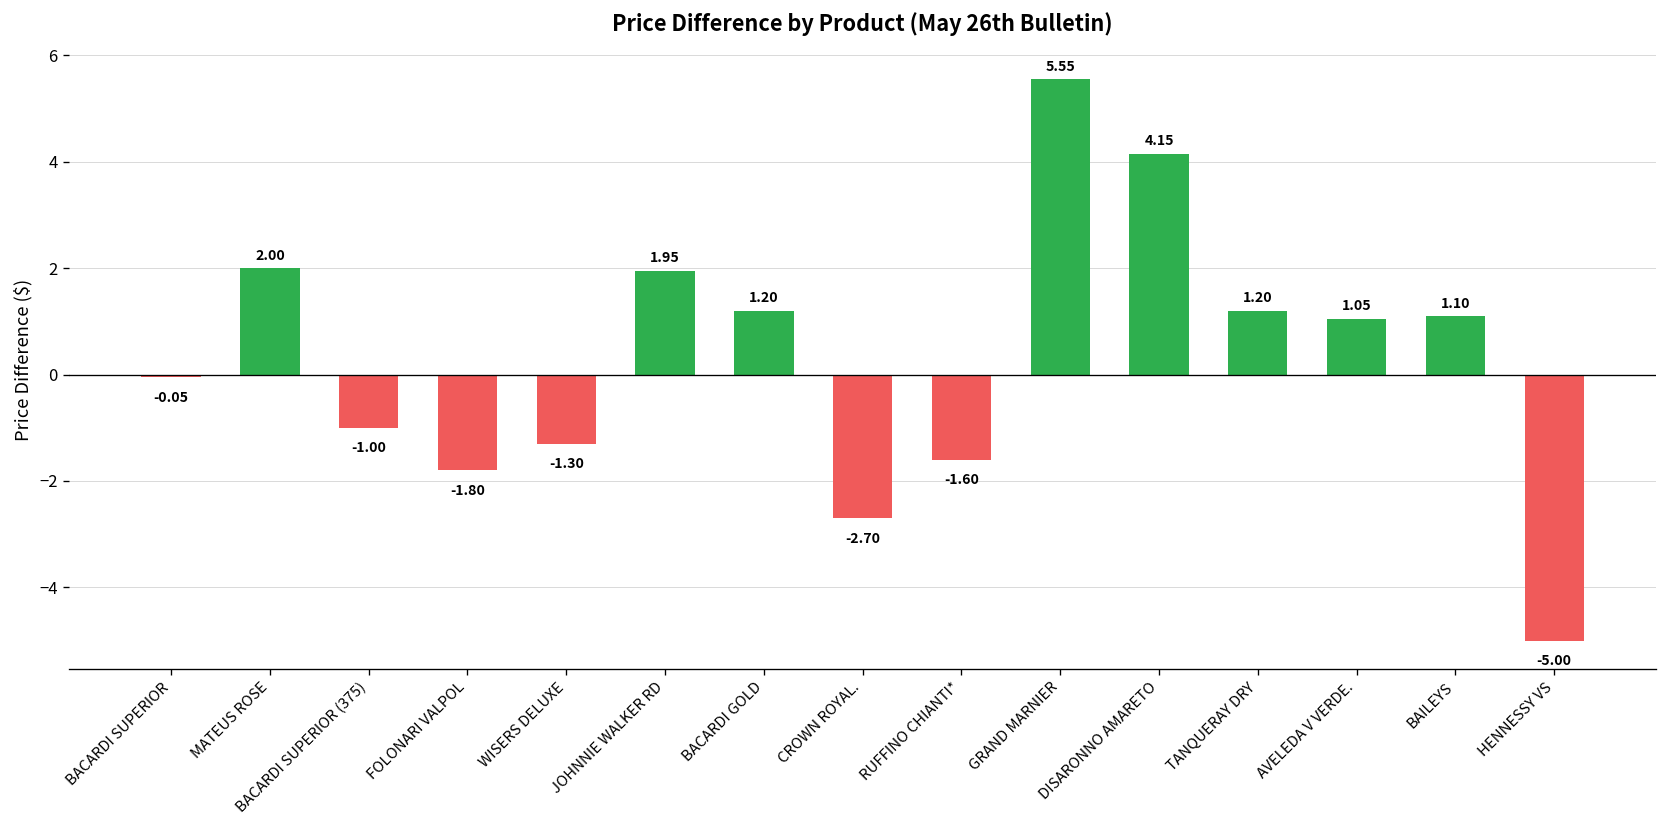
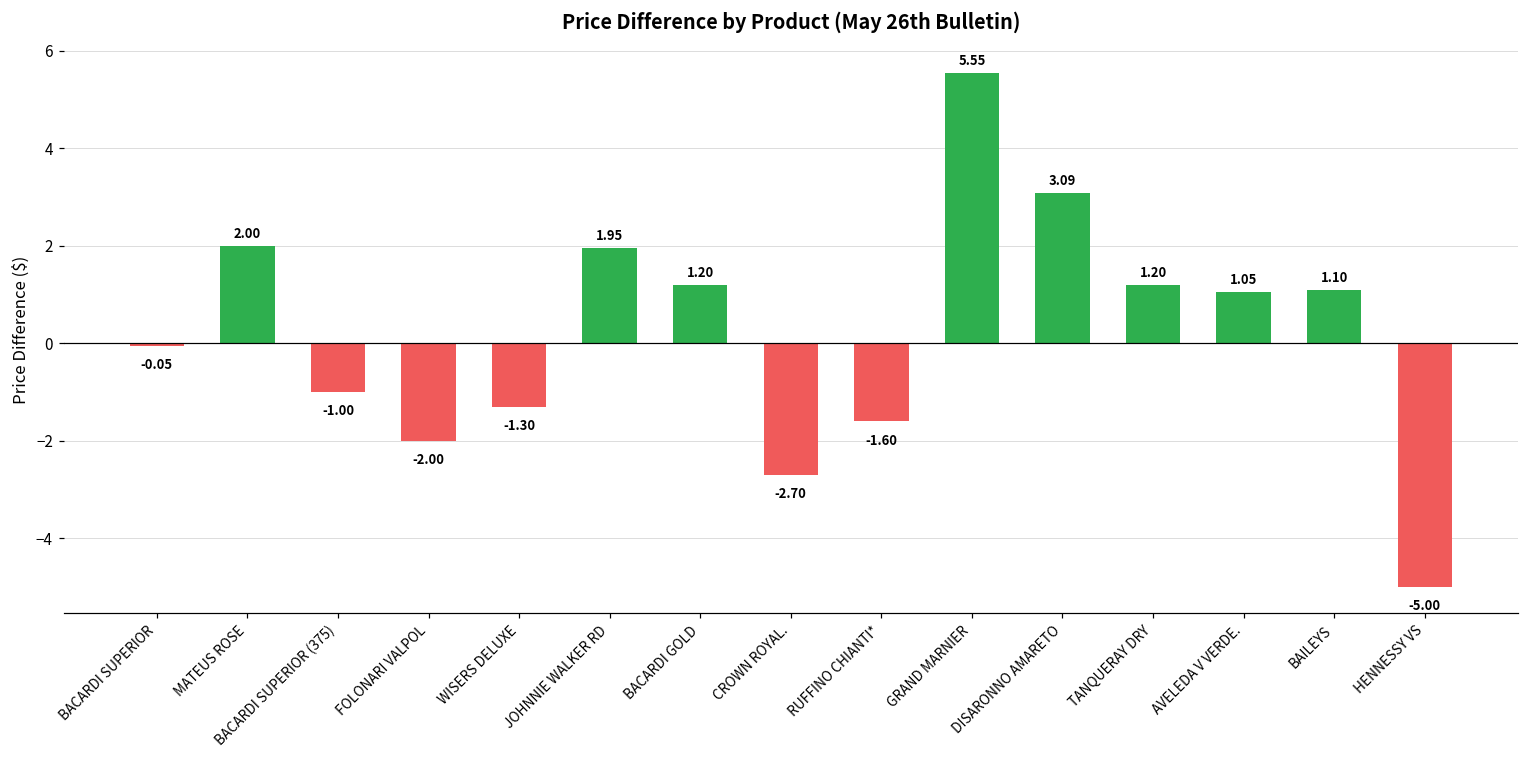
FOLONARI VALPOL: -1.80 -> -2.00
DISARONNO AMARETO: 4.15 -> 3.09
